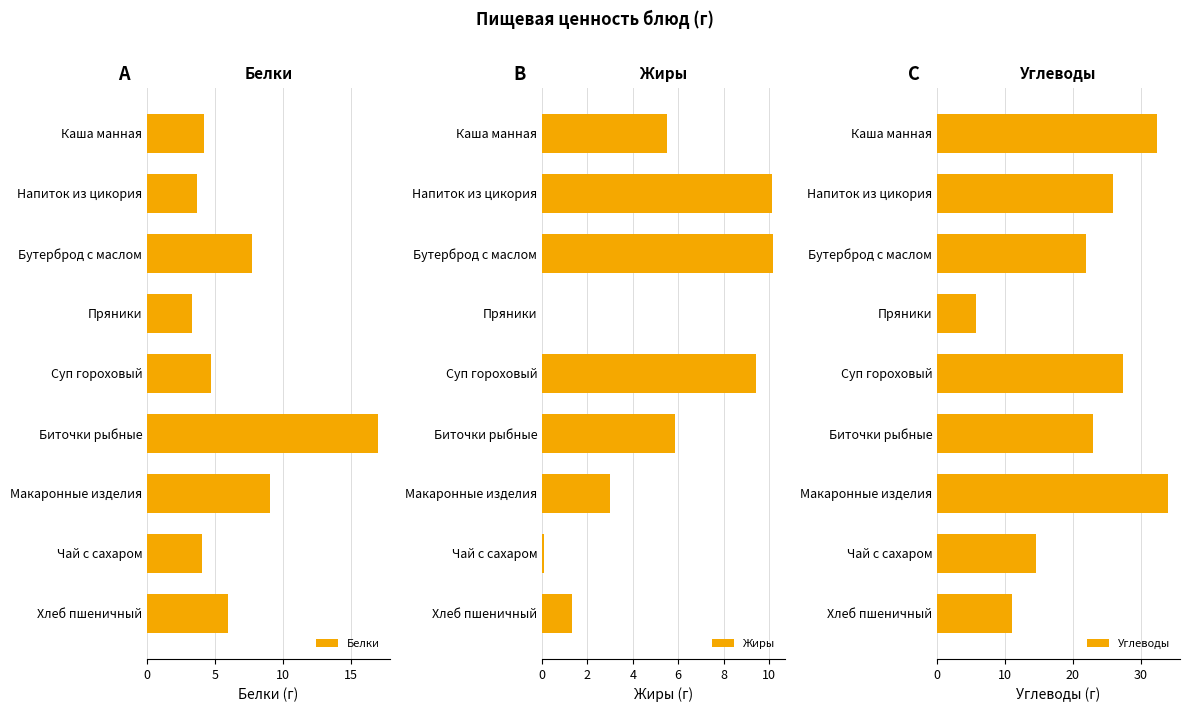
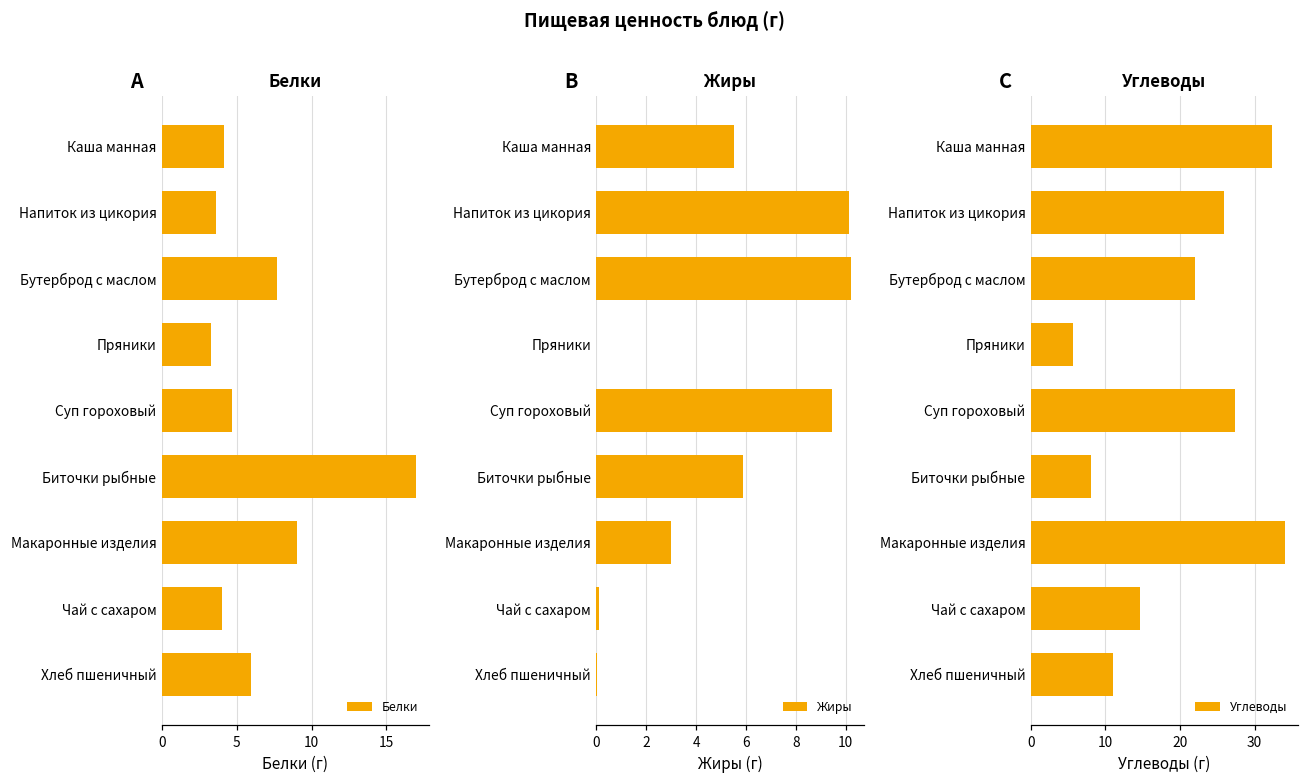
Жиры, Хлеб пшеничный: 1.3 -> 0.0
Углеводы, Биточки рыбные: 23 -> 8
